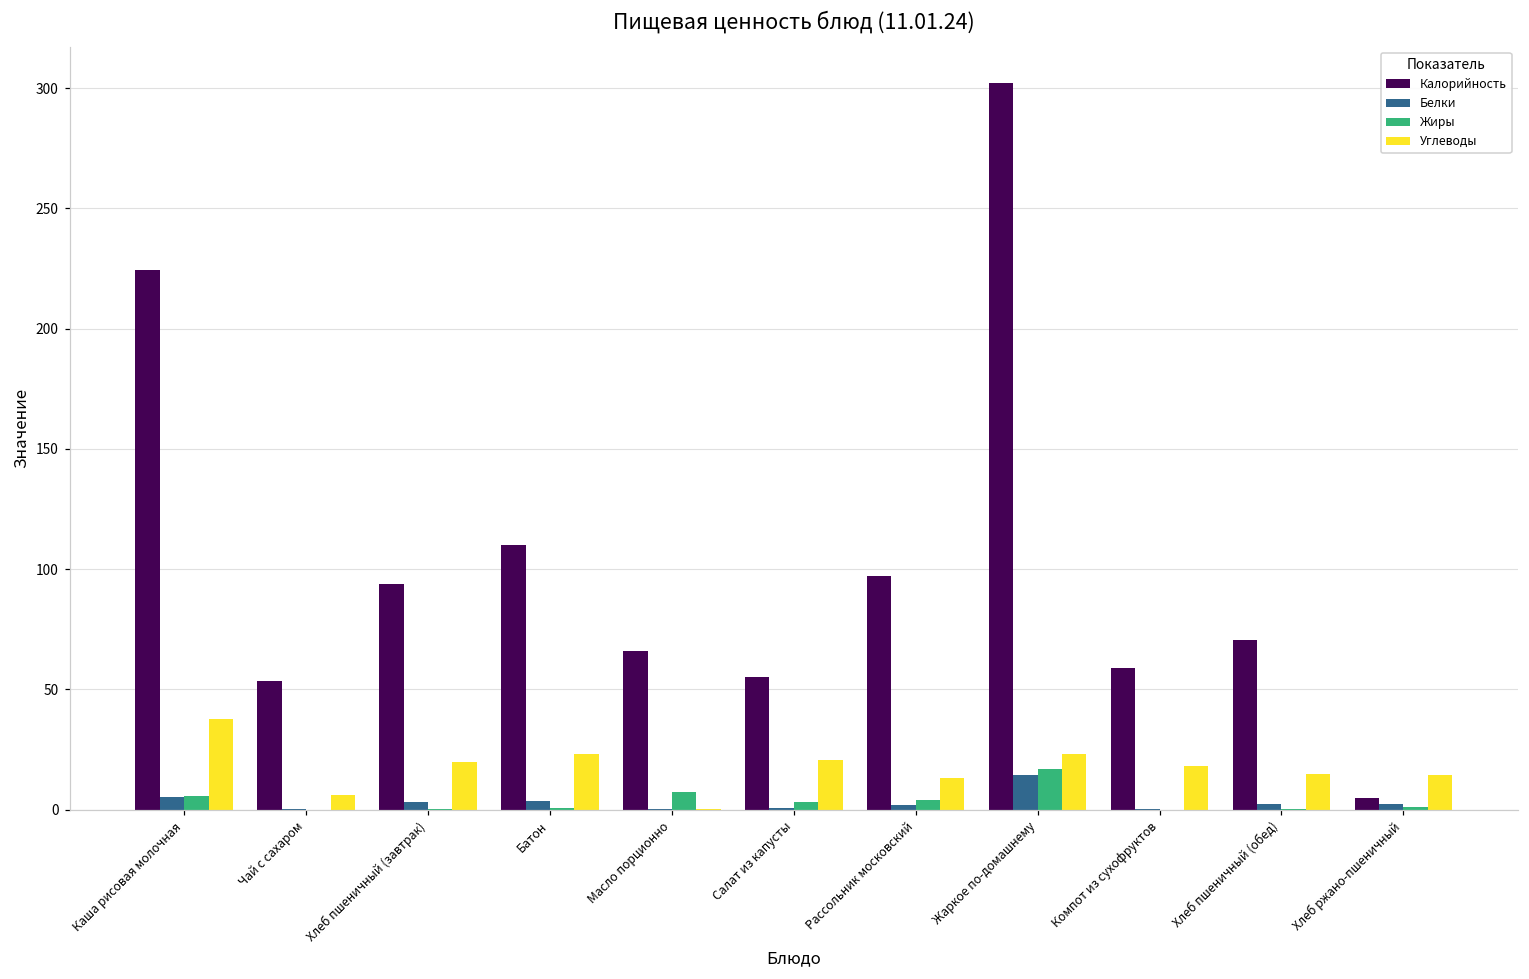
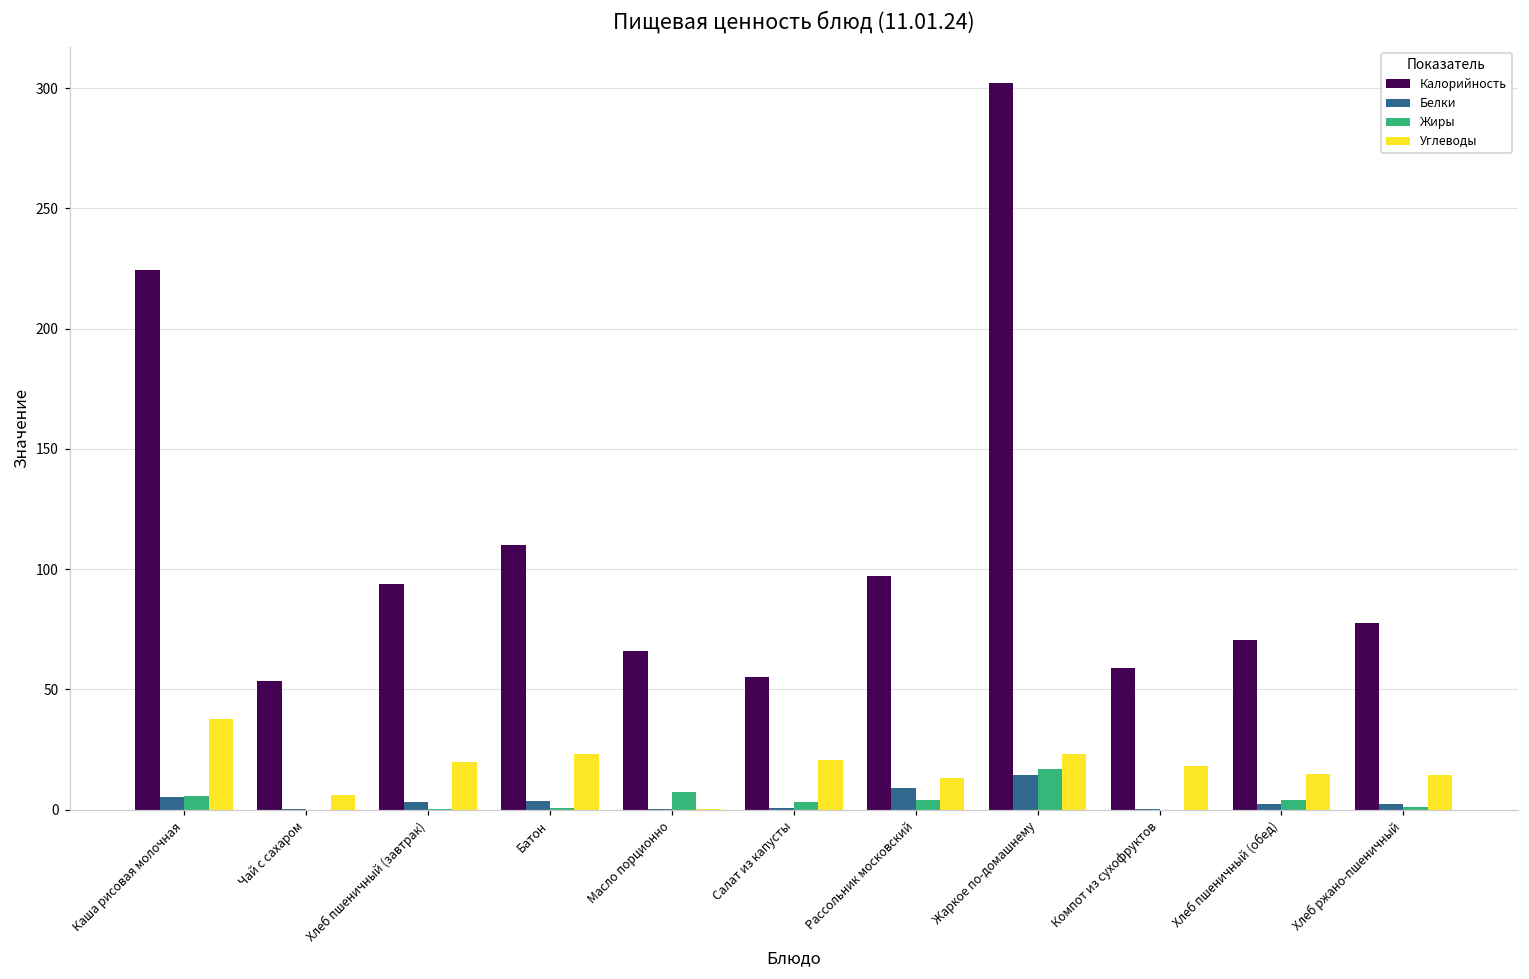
Белки, Рассольник московский: 2 -> 9
Жиры, Хлеб пшеничный (обед): 0 -> 4
Калорийность, Хлеб ржано-пшеничный: 5 -> 78
